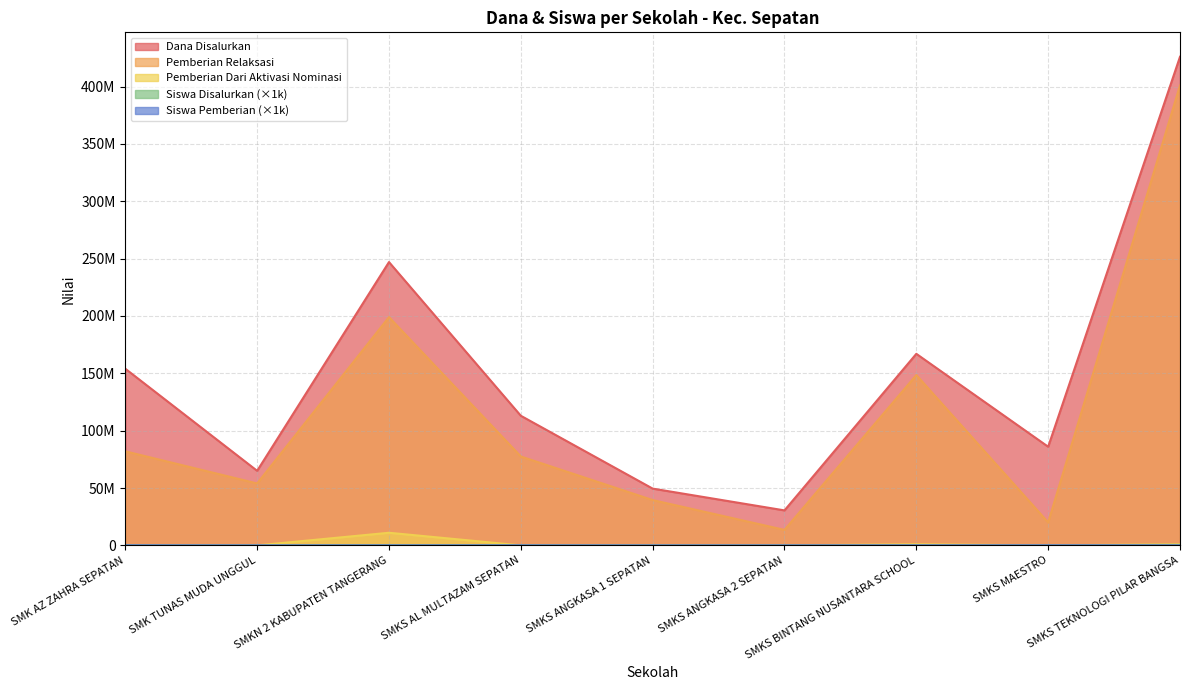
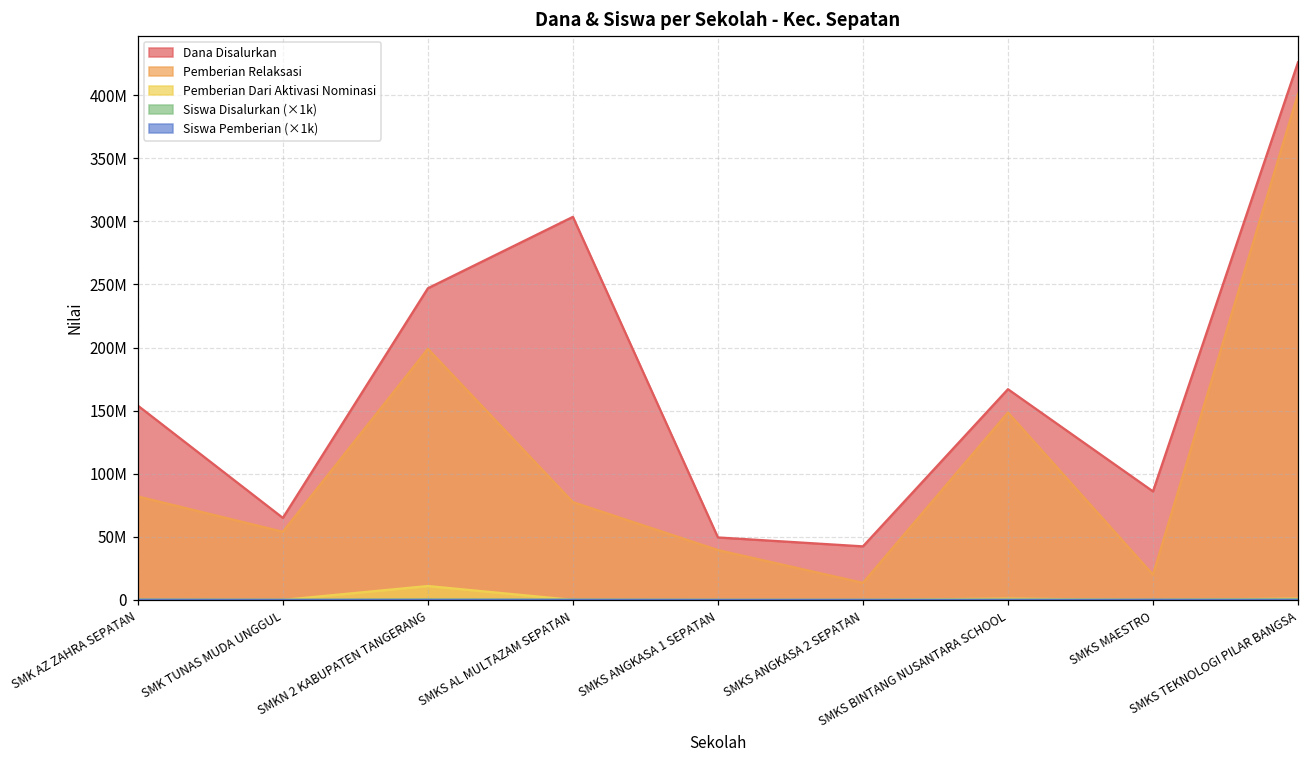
Dana Disalurkan, SMKS AL MULTAZAM SEPATAN: 113000000 -> 304000000
Dana Disalurkan, SMKS ANGKASA 2 SEPATAN: 31000000 -> 42000000
